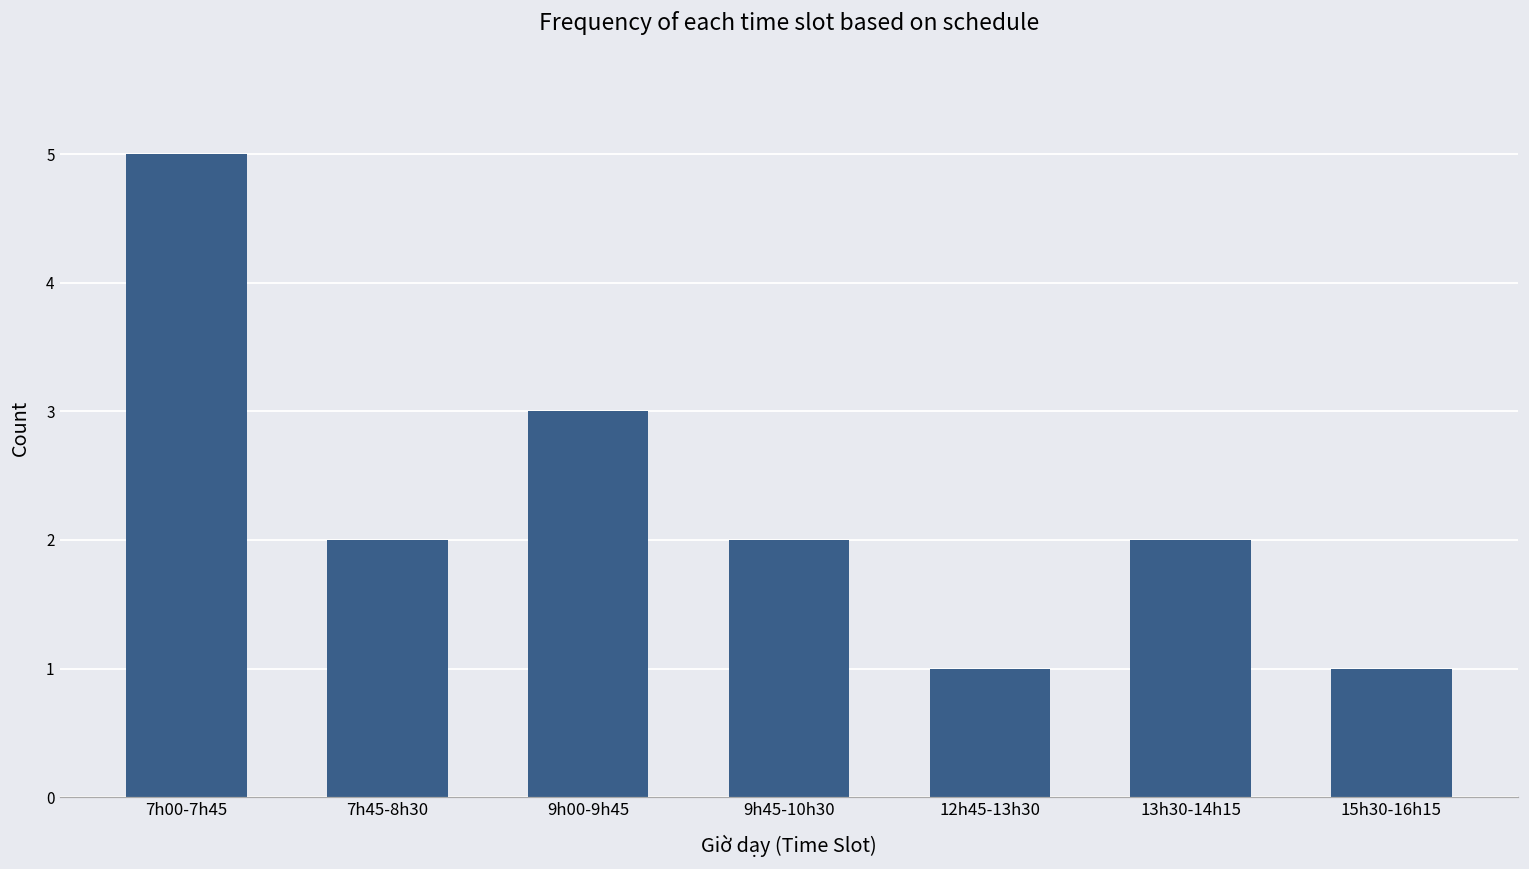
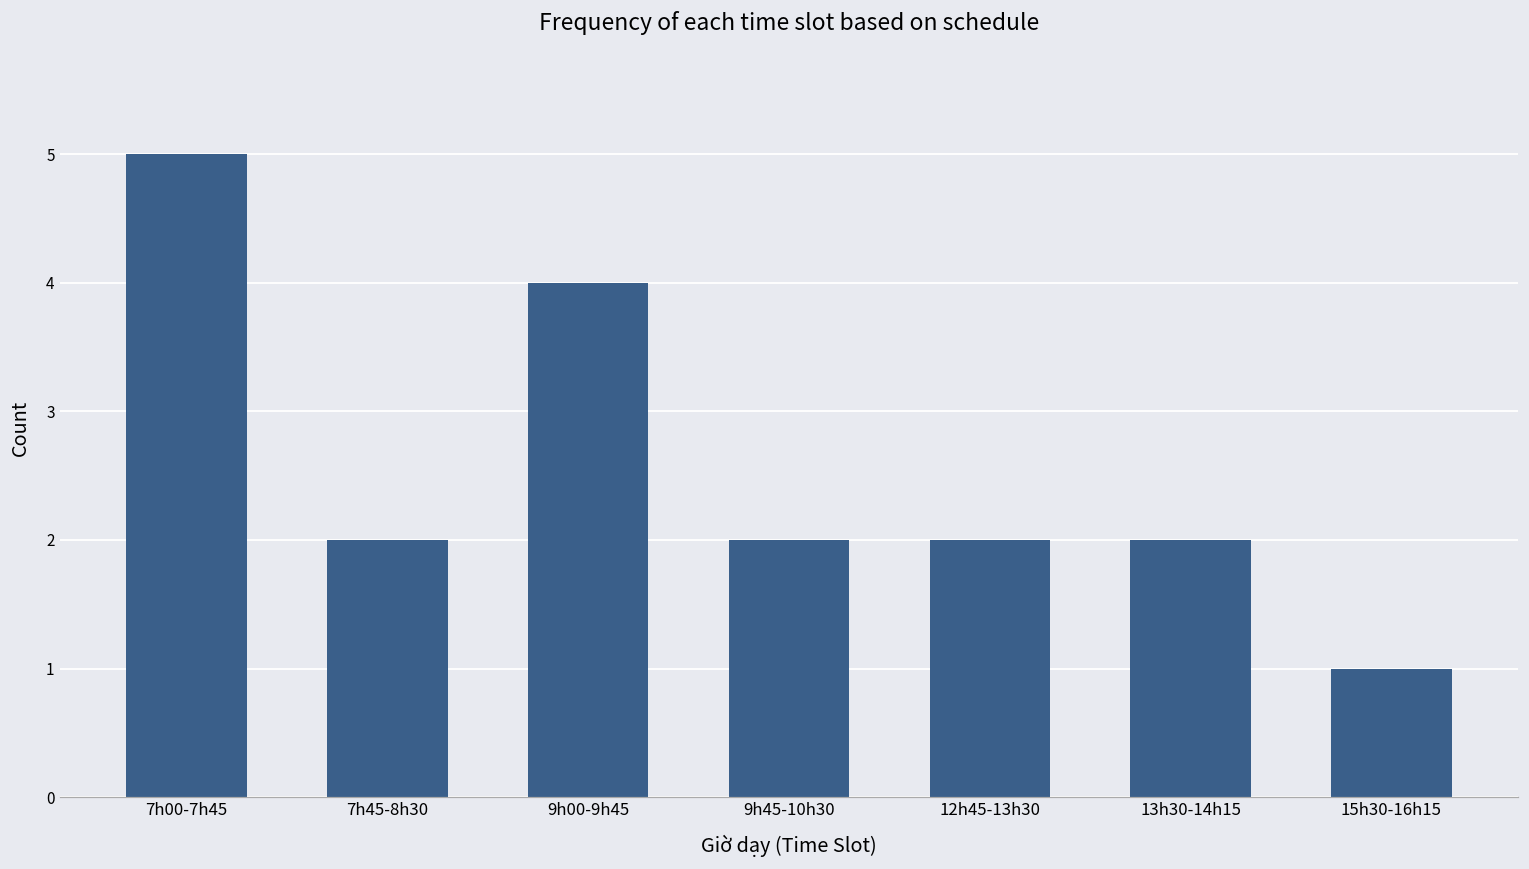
9h00-9h45: 3 -> 4
12h45-13h30: 1 -> 2
